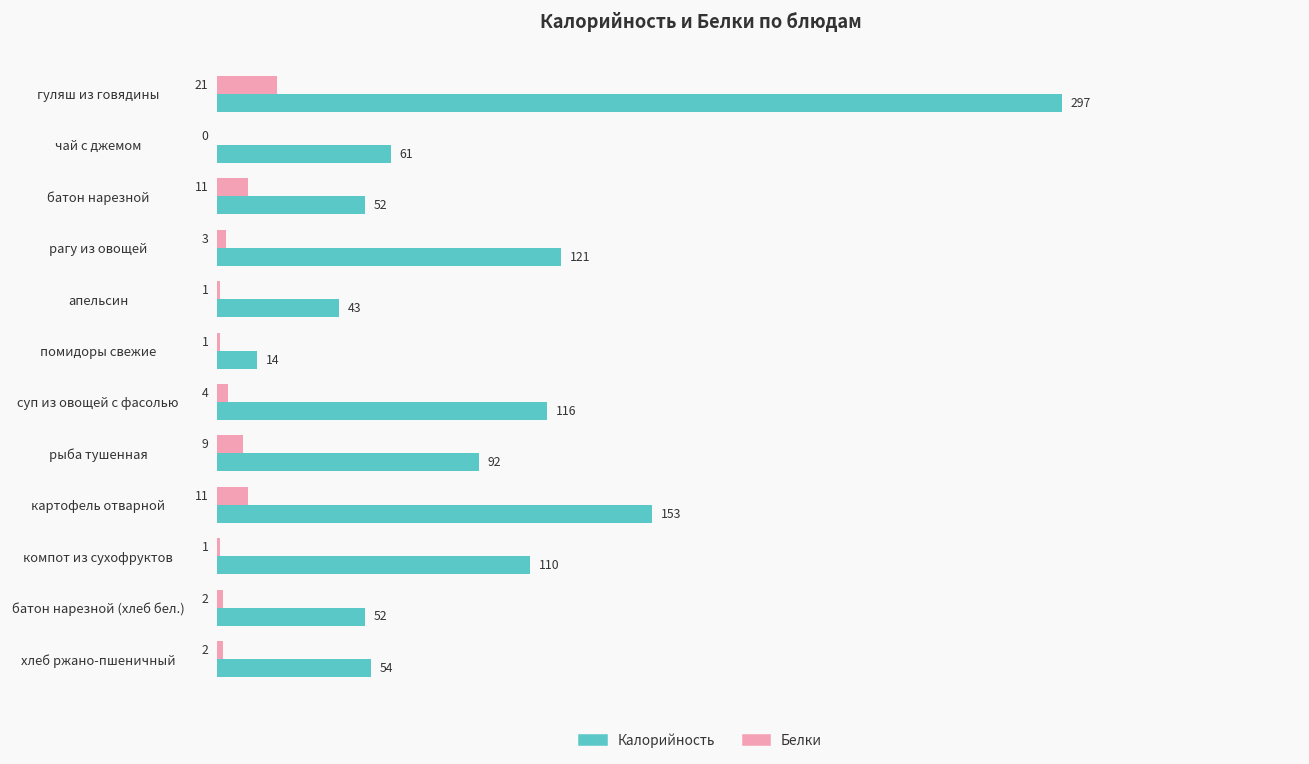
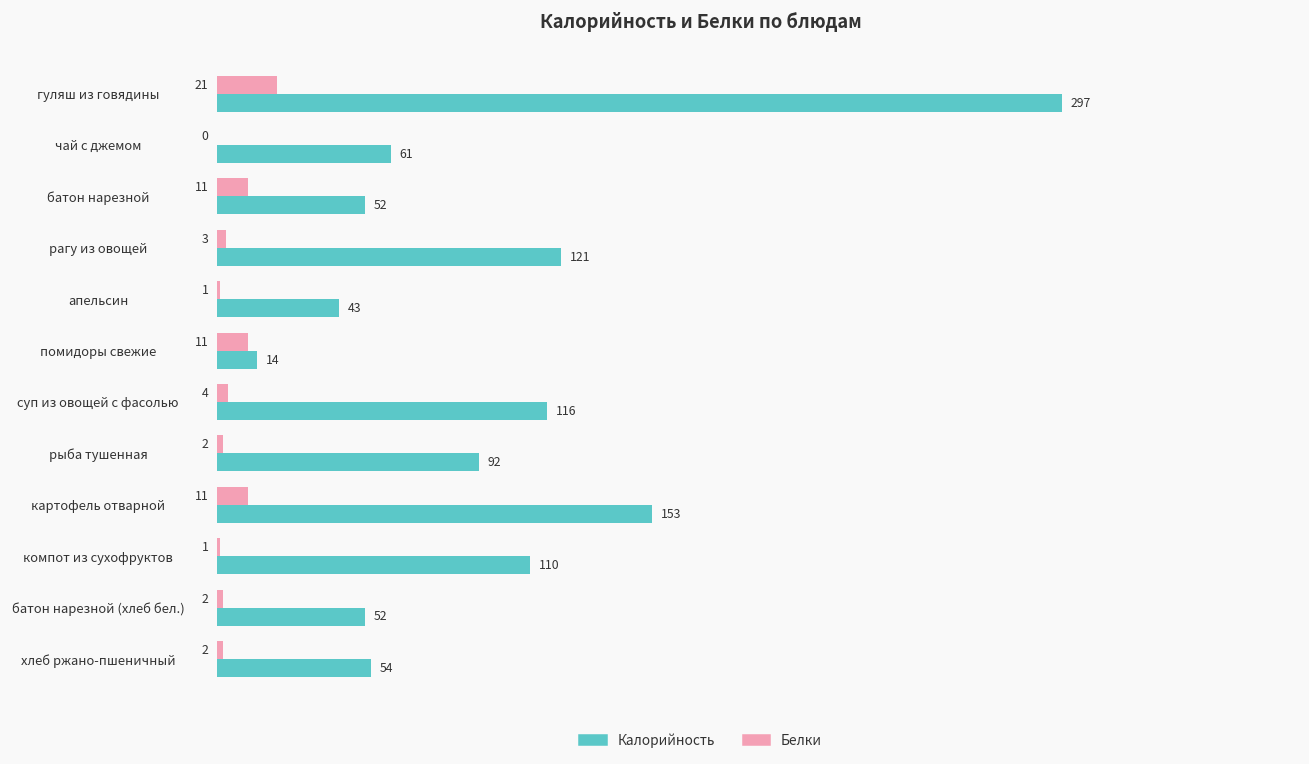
Белки, помидоры свежие: 1 -> 11
Белки, рыба тушенная: 9 -> 2
